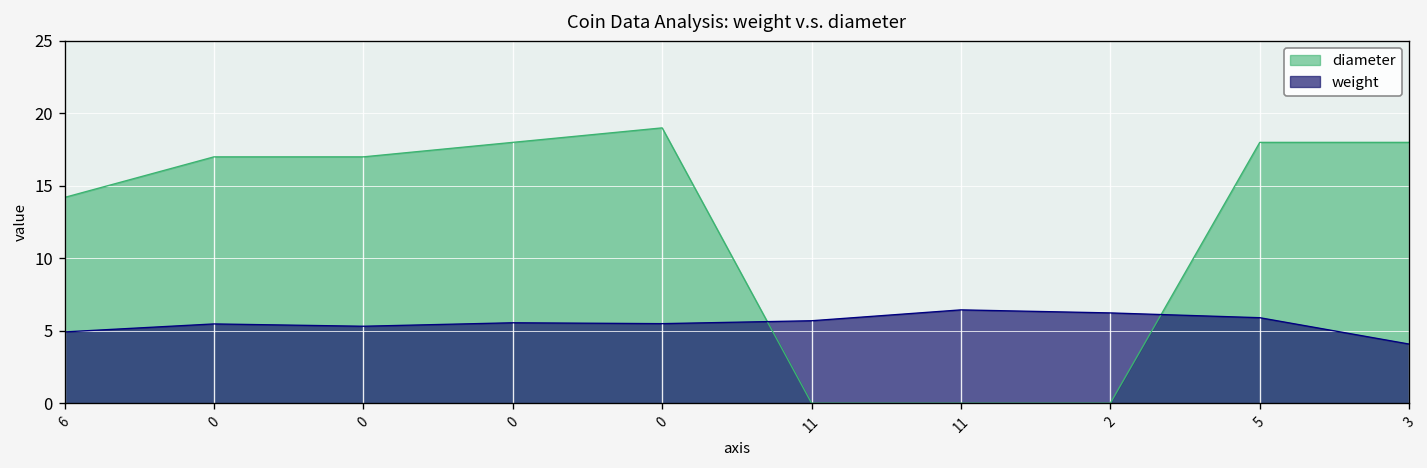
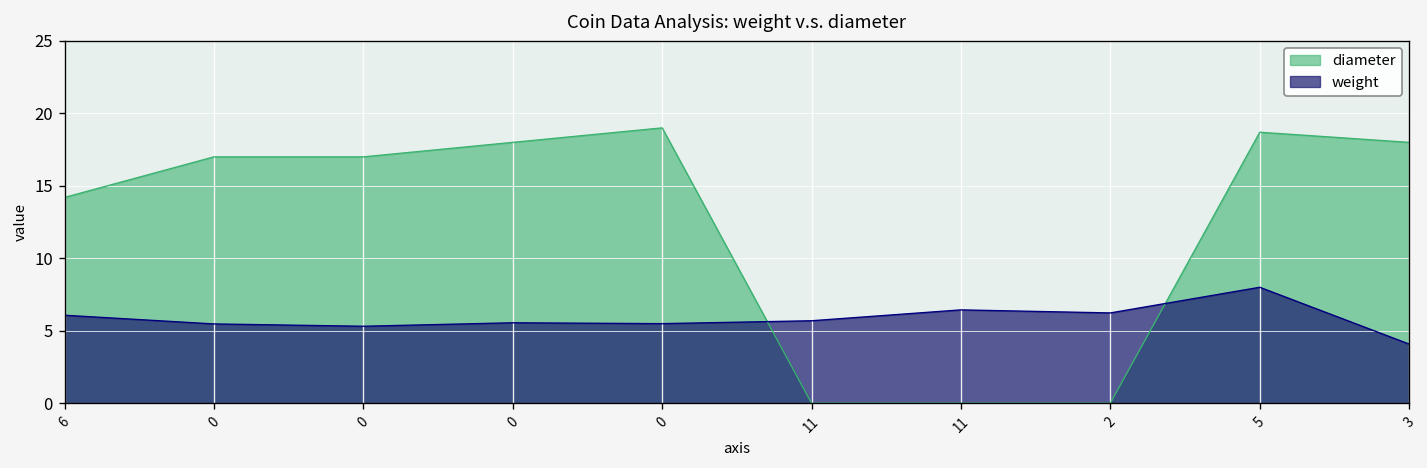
weight, 6: 4.9 -> 6.1
diameter, 5: 18.0 -> 18.7
weight, 5: 5.9 -> 8.0
